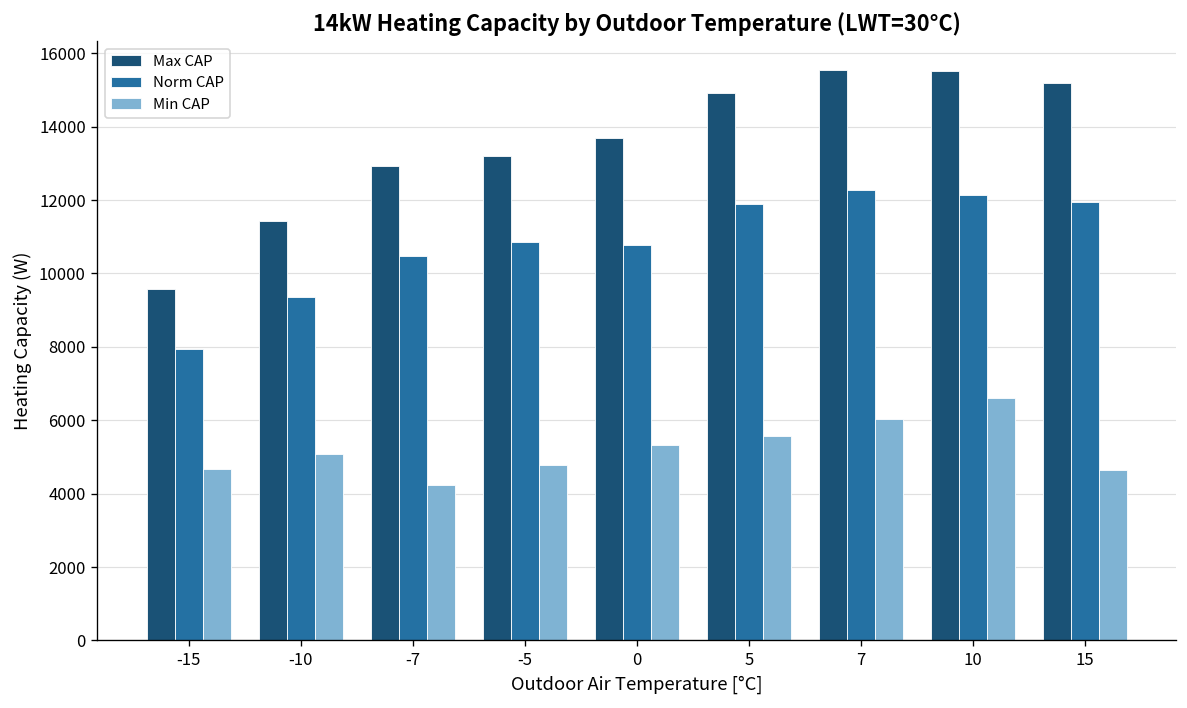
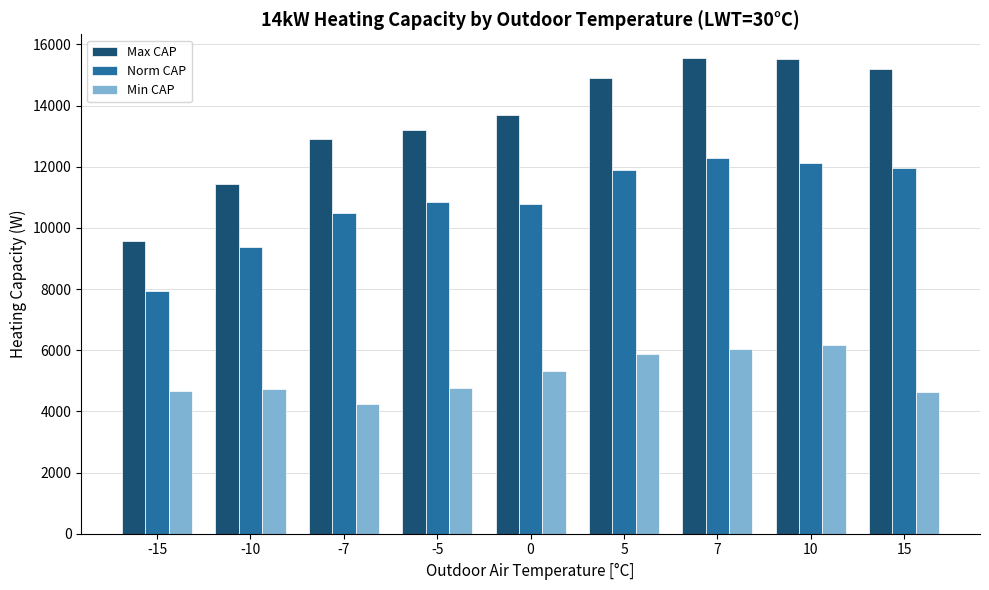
Min CAP, -10: 5100 -> 4700
Min CAP, 5: 5600 -> 5900
Min CAP, 10: 6600 -> 6200
